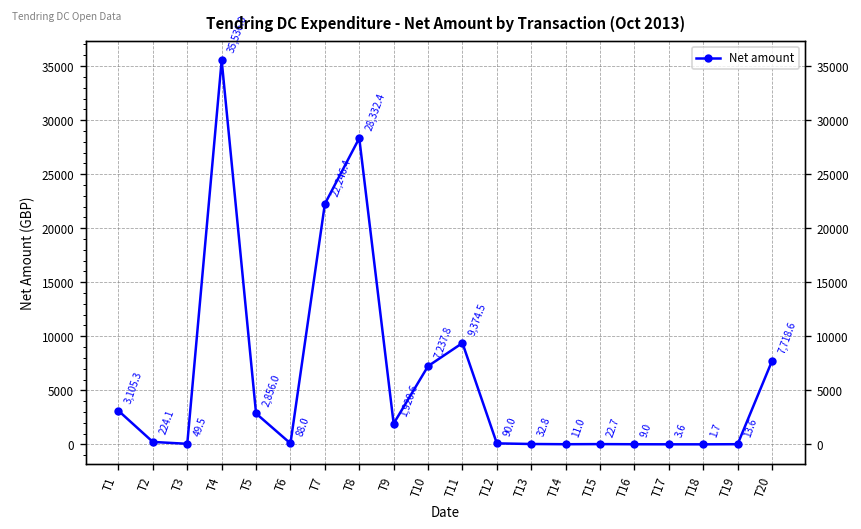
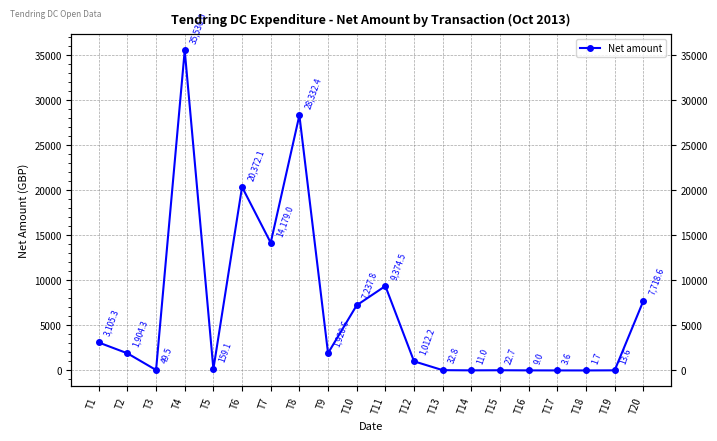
T2: 224.1 -> 1,904.3
T5: 2,856.0 -> 159.1
T6: 88.0 -> 20,372.1
T7: 22,246.4 -> 14,179.0
T12: 90.0 -> 1,012.2
